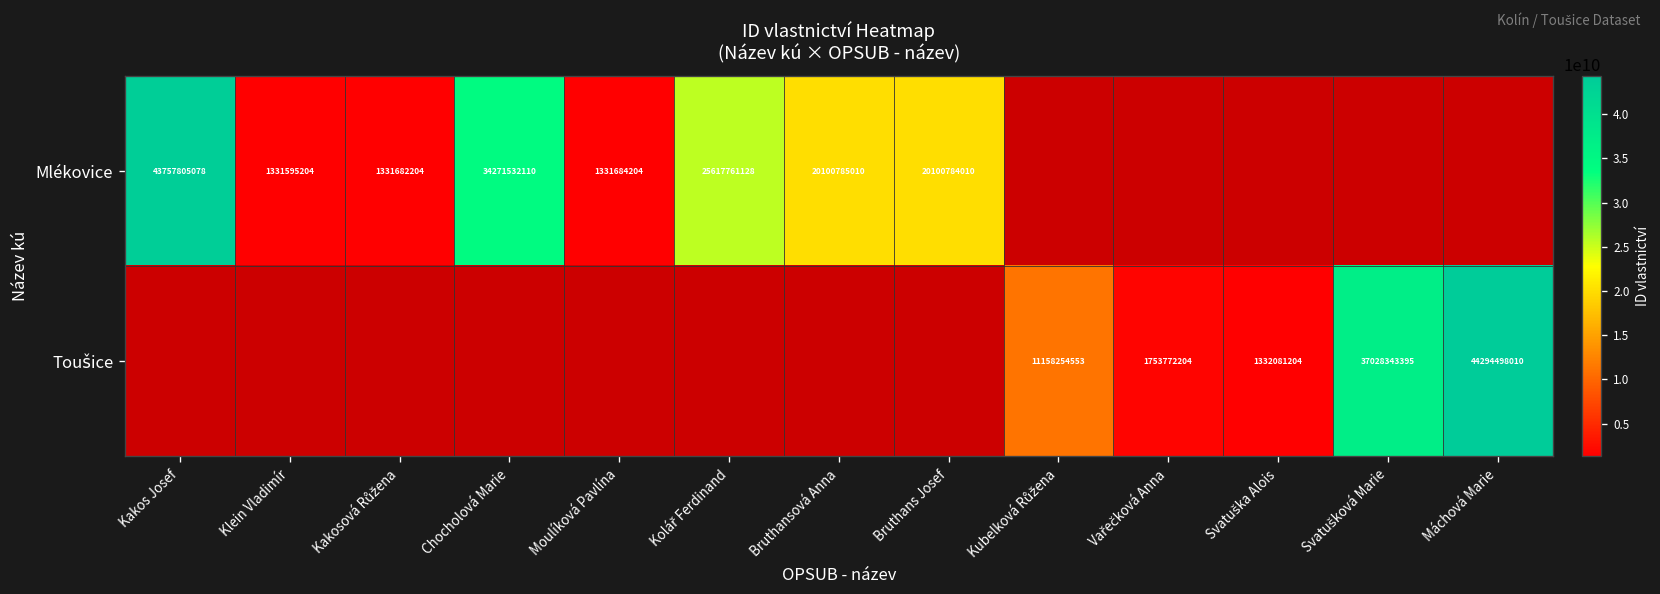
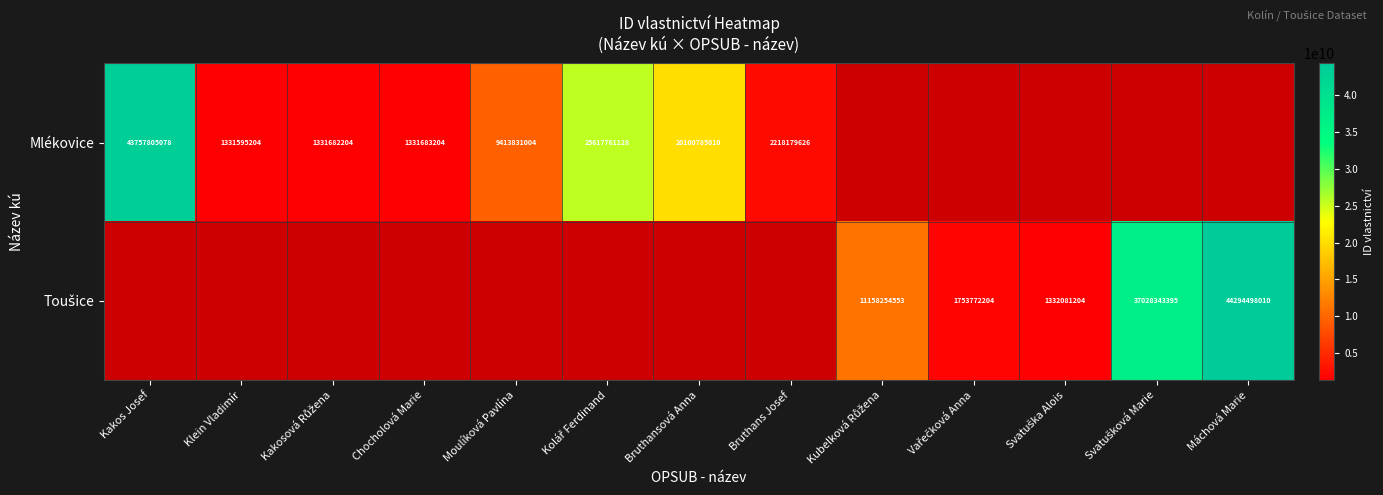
Mlékovice, Chocholová Marie: 34271532110 -> 1331683204
Mlékovice, Moulíková Pavlína: 1331684204 -> 9413831004
Mlékovice, Bruthans Josef: 20100784010 -> 2218179626
